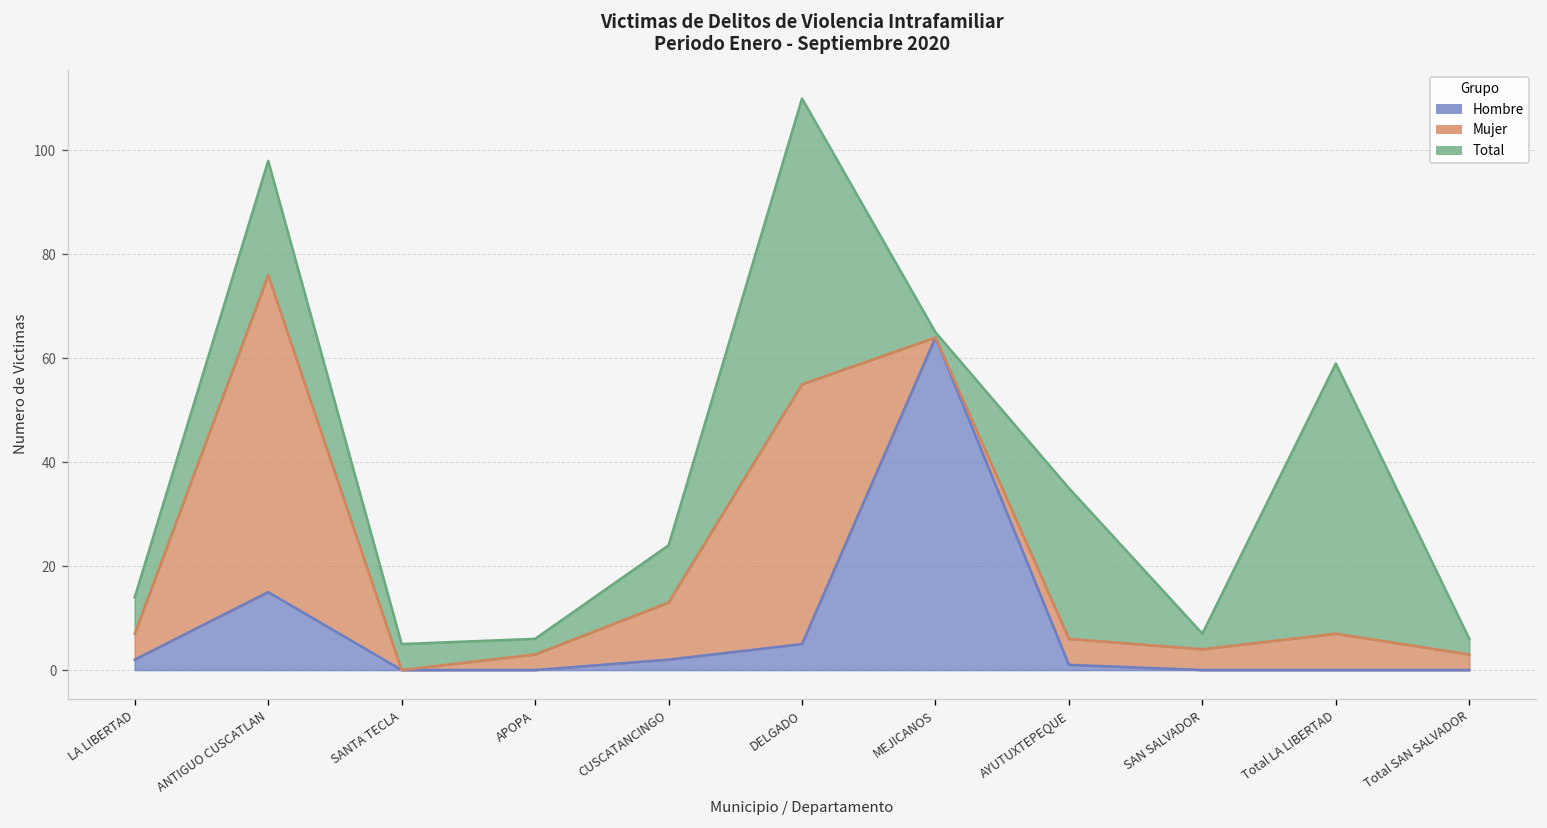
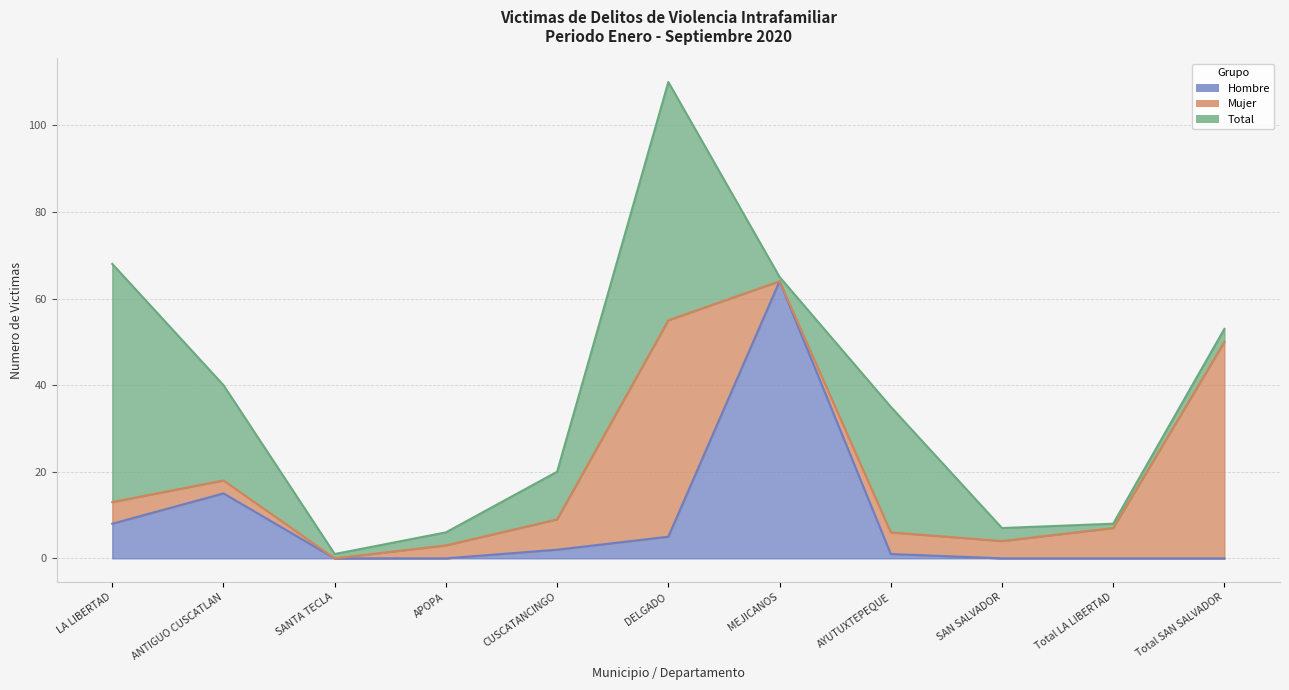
Hombre, LA LIBERTAD: 2 -> 8
Total, LA LIBERTAD: 7 -> 55
Mujer, ANTIGUO CUSCATLAN: 61 -> 3
Total, SANTA TECLA: 5 -> 1
Mujer, CUSCATANCINGO: 11 -> 7
Total, Total LA LIBERTAD: 52 -> 1
Mujer, Total SAN SALVADOR: 3 -> 50
